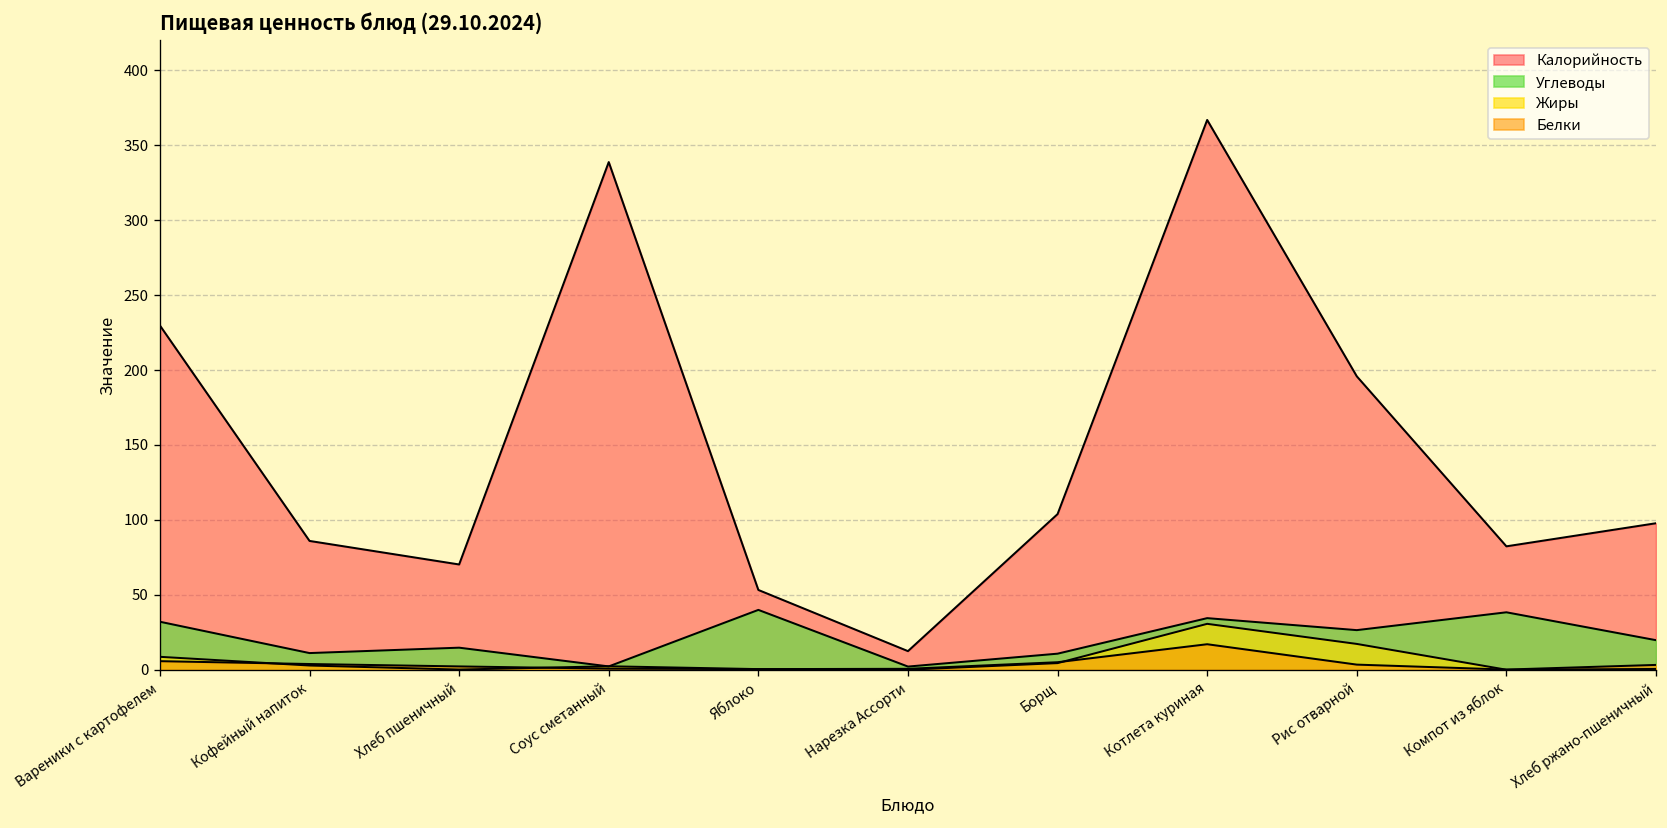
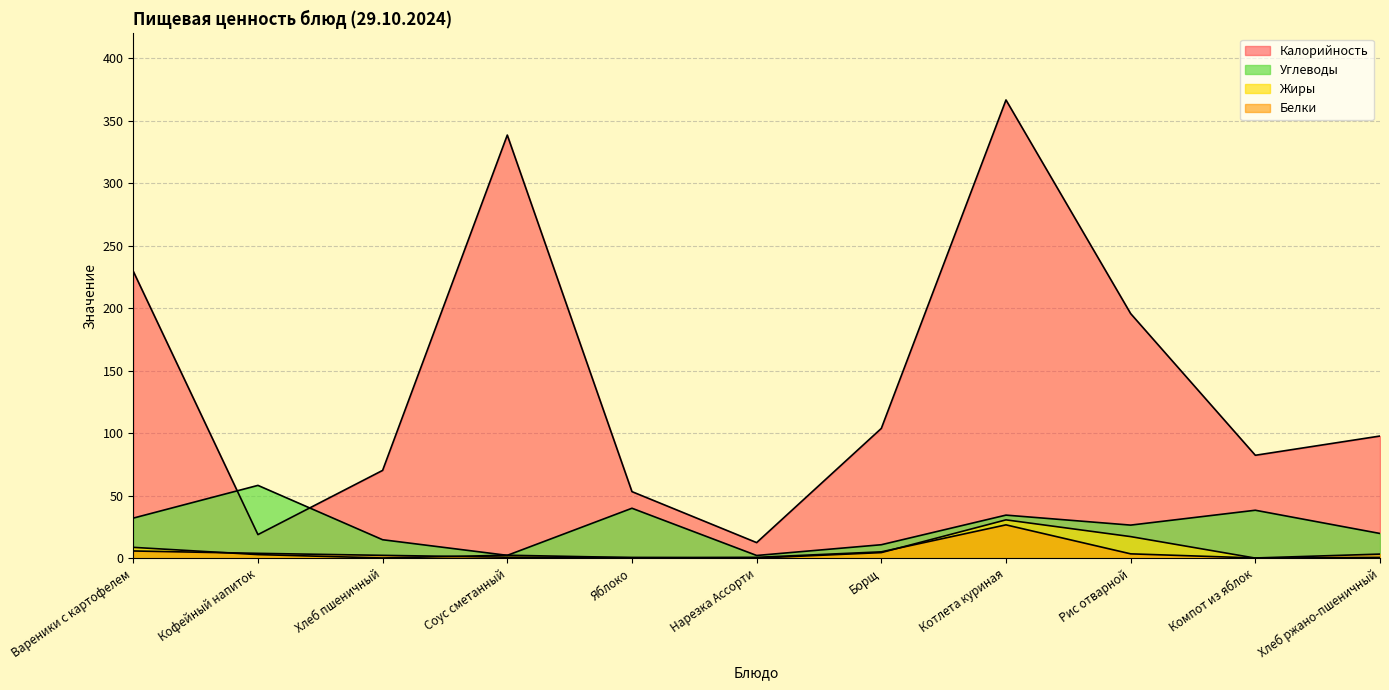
Калорийность, Кофейный напиток: 86 -> 19
Углеводы, Кофейный напиток: 11 -> 58
Белки, Котлета куриная: 17 -> 27
